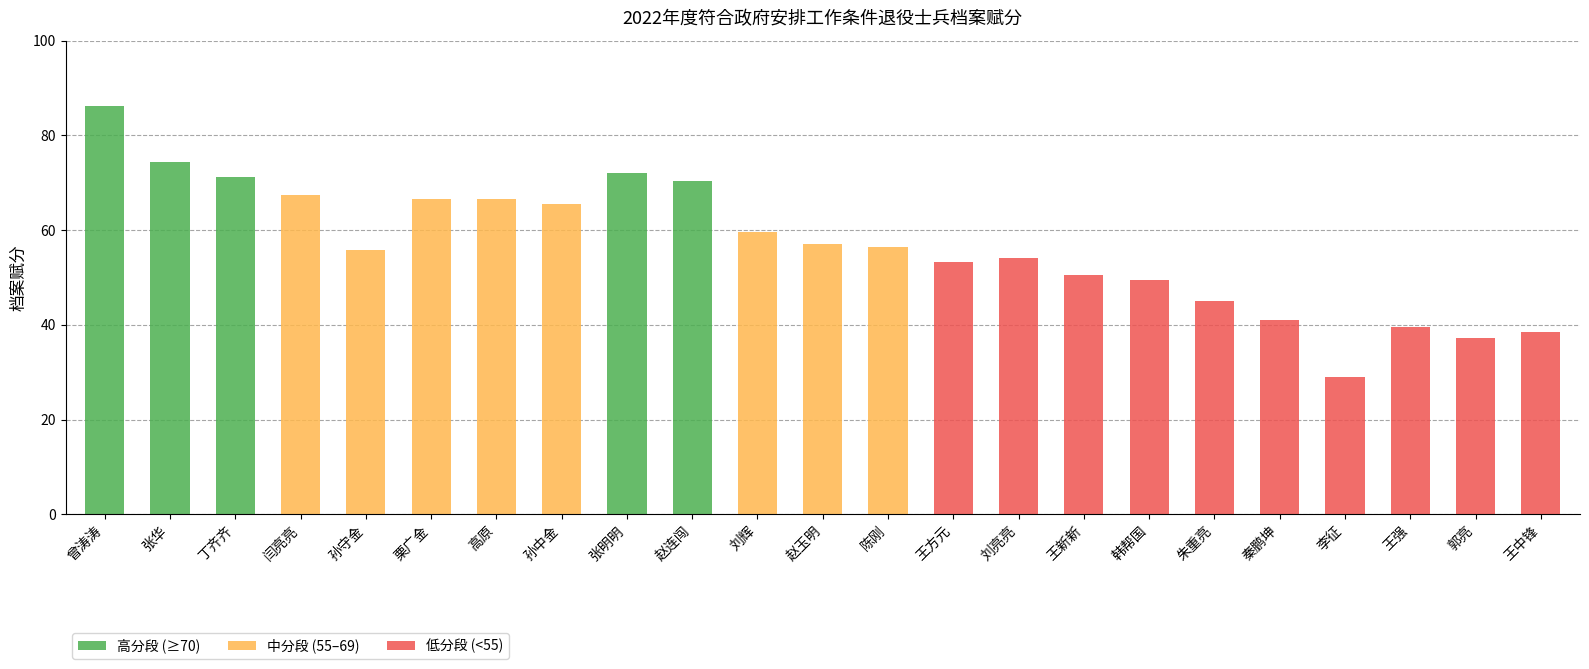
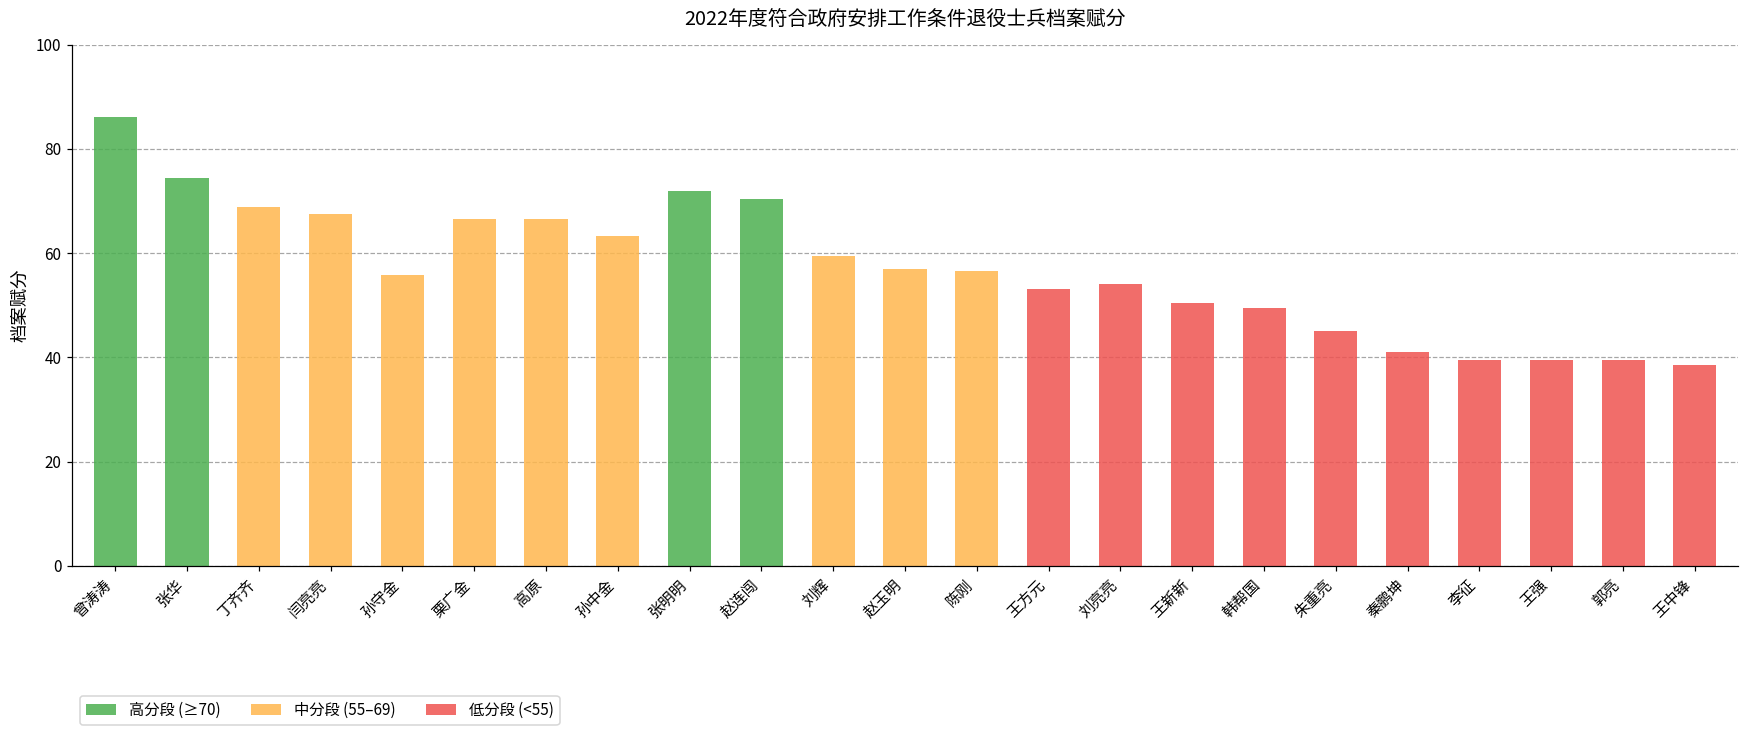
丁齐齐: 71 -> 69
孙中金: 66 -> 63
李征: 29 -> 40
郭亮: 37 -> 40
